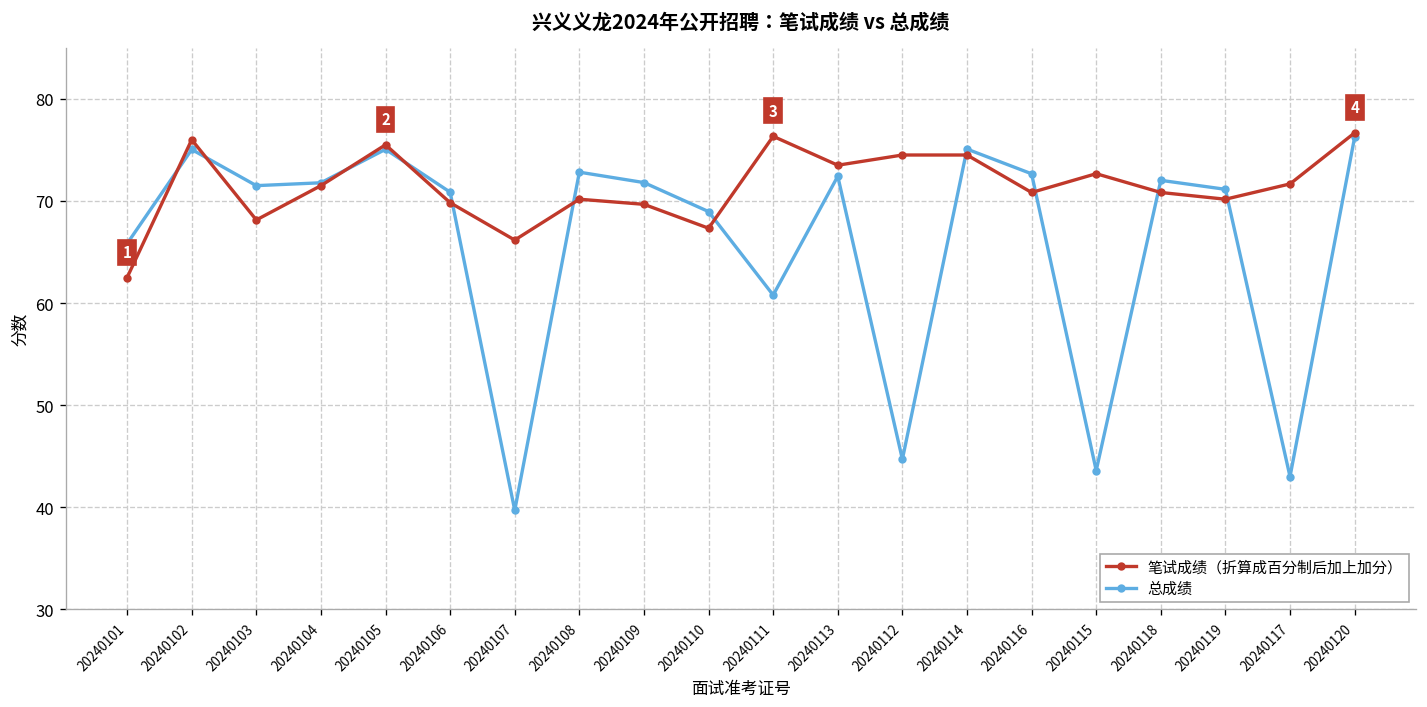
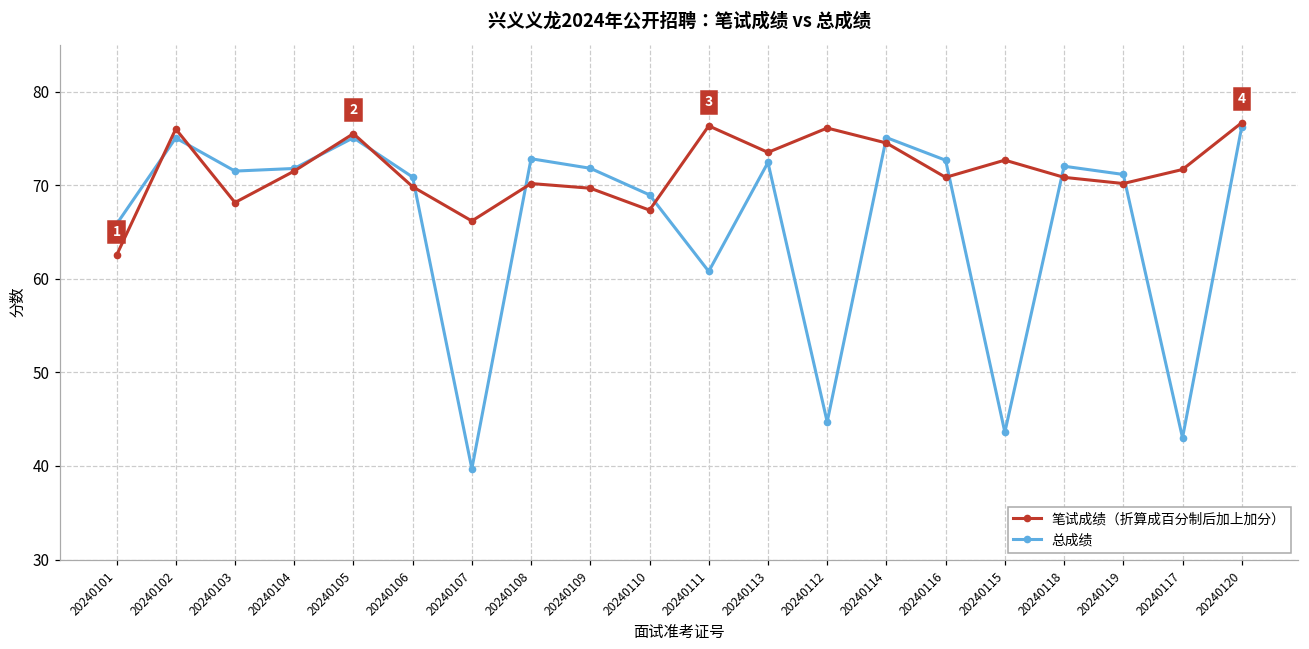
笔试成绩（折算成百分制后加上加分）, 20240112: 75 -> 76
